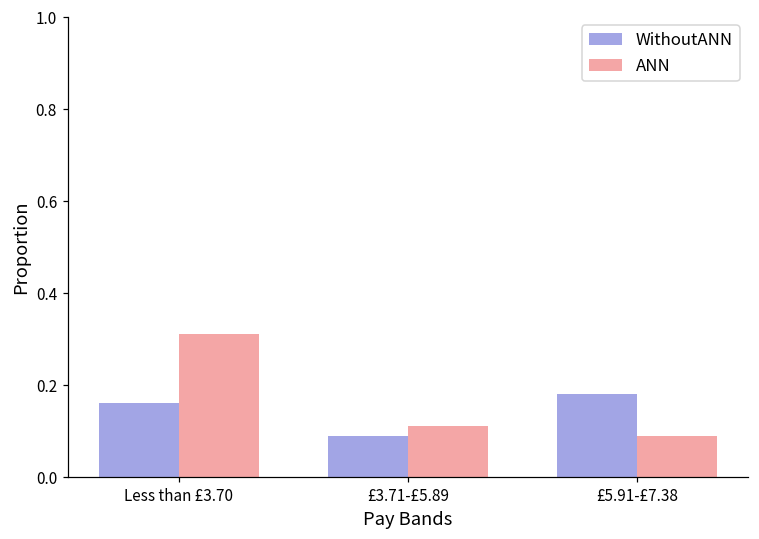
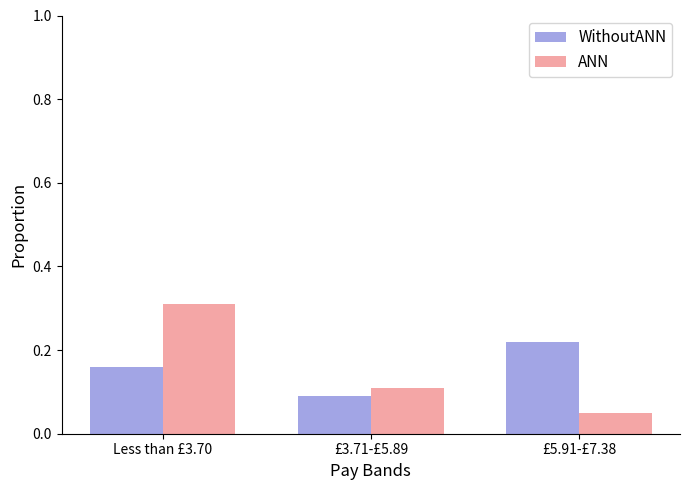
WithoutANN, £5.91-£7.38: 0.18 -> 0.22
ANN, £5.91-£7.38: 0.09 -> 0.05
